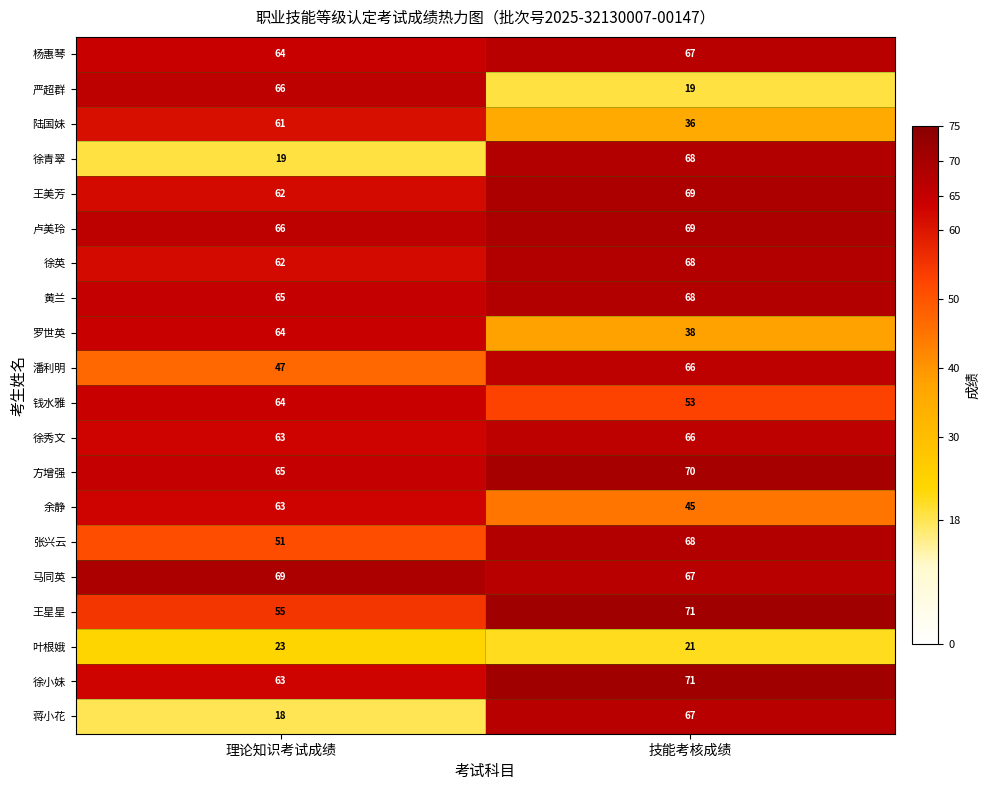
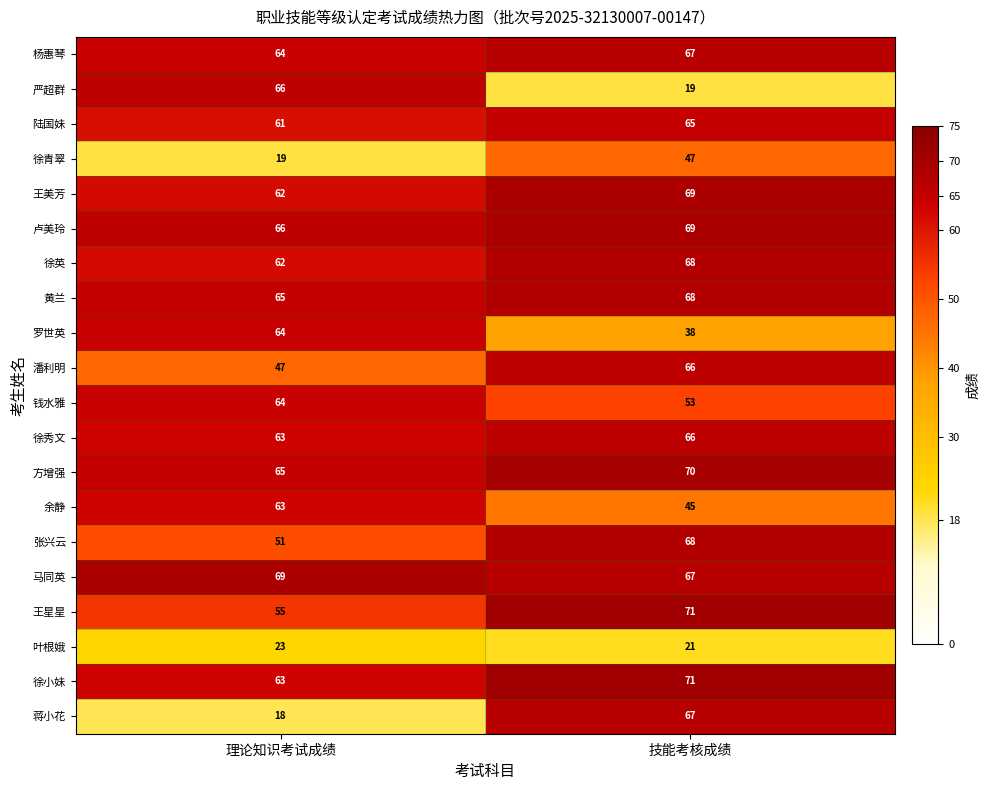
陆国妹, 技能考核成绩: 36 -> 65
徐青翠, 技能考核成绩: 68 -> 47
